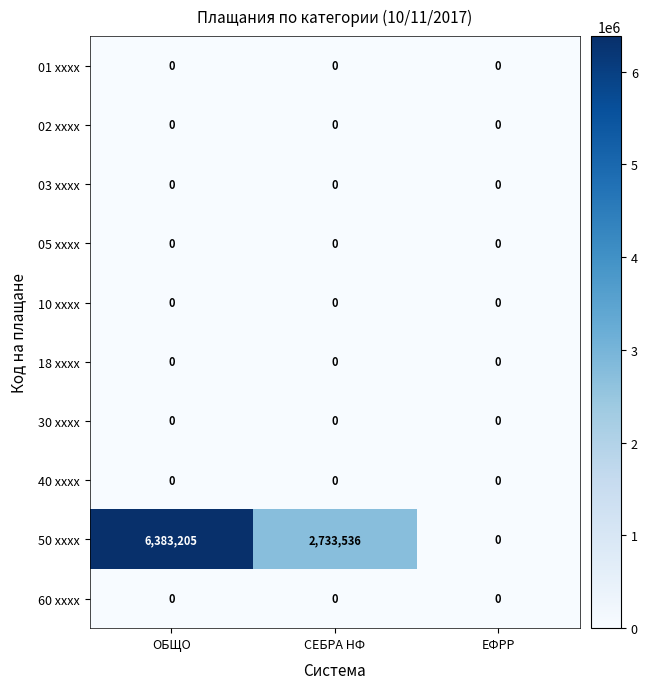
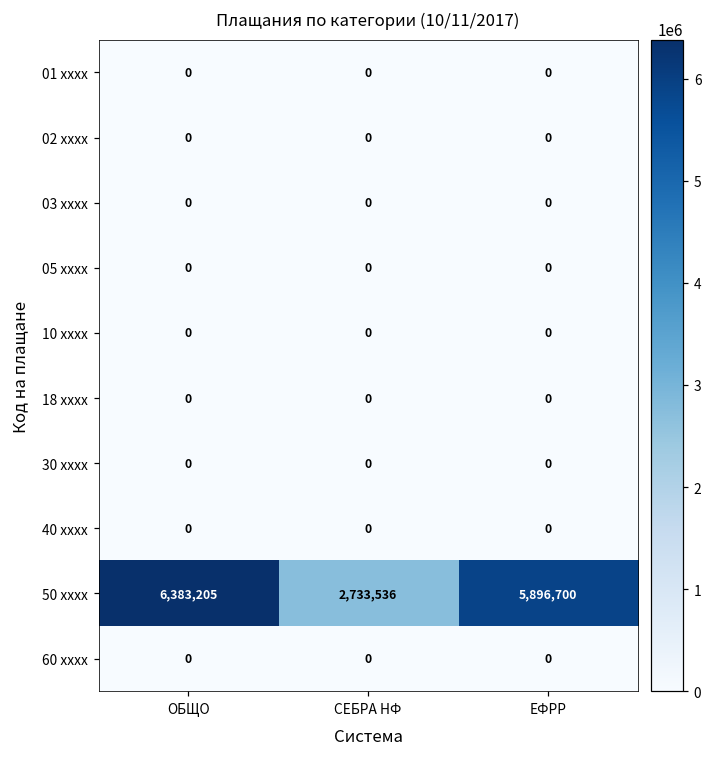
50 xxxx, ЕФРР: 0 -> 5,896,700
